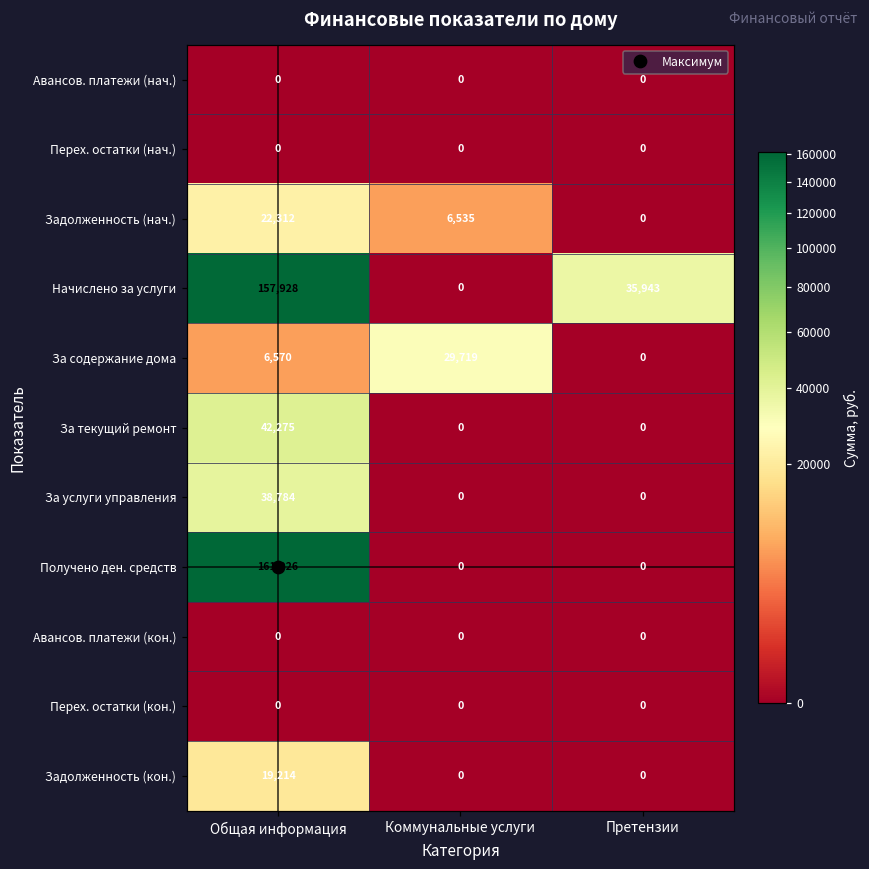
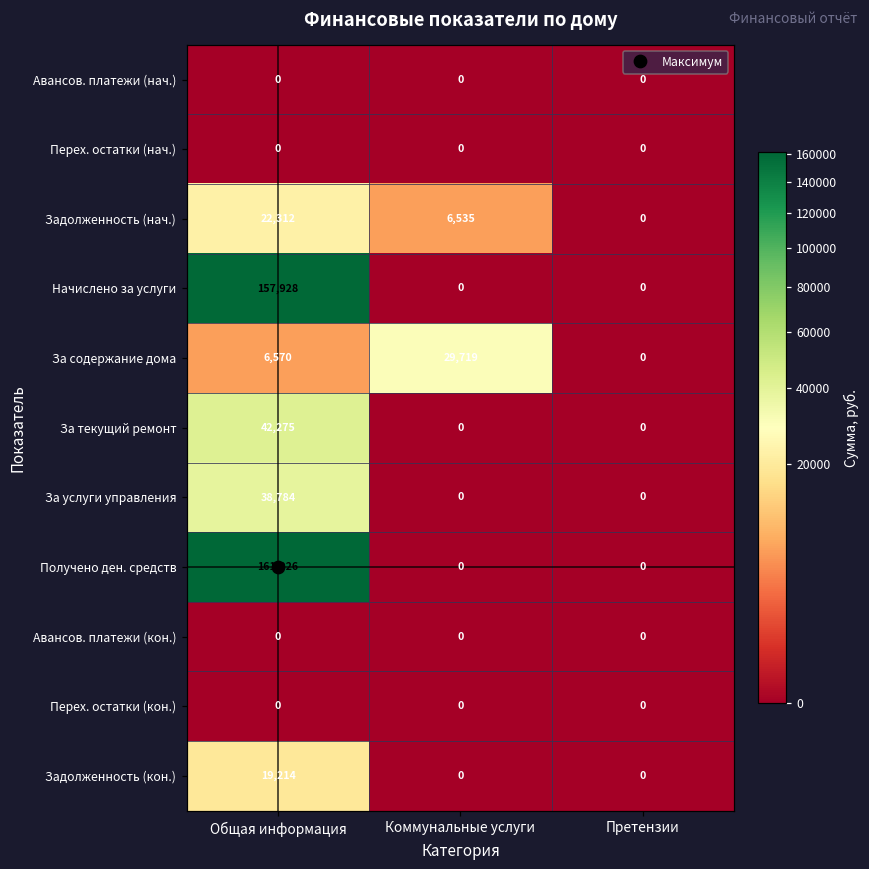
Начислено за услуги, Претензии: 35,943 -> 0
